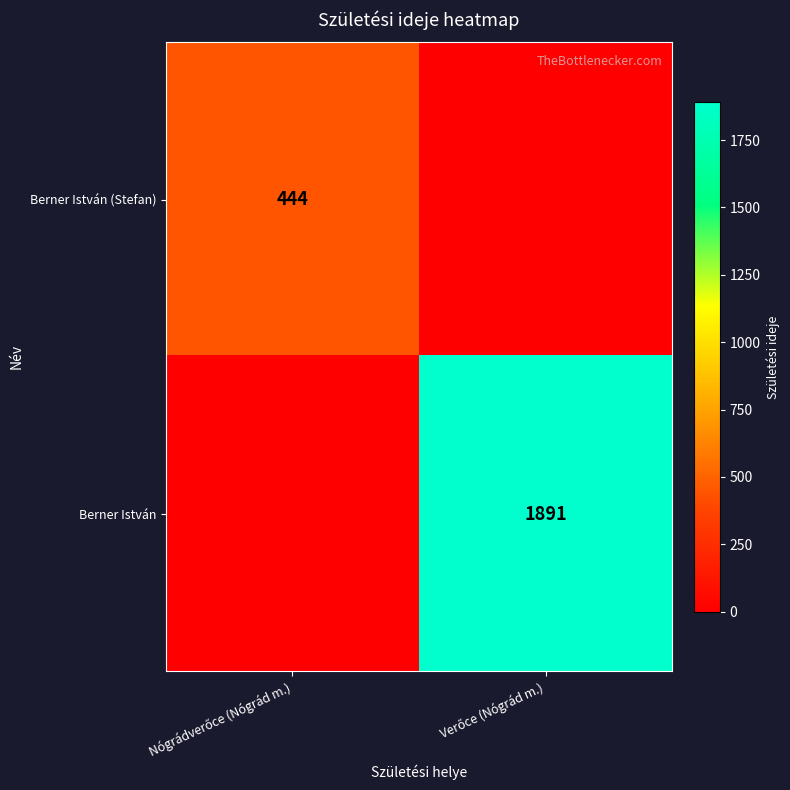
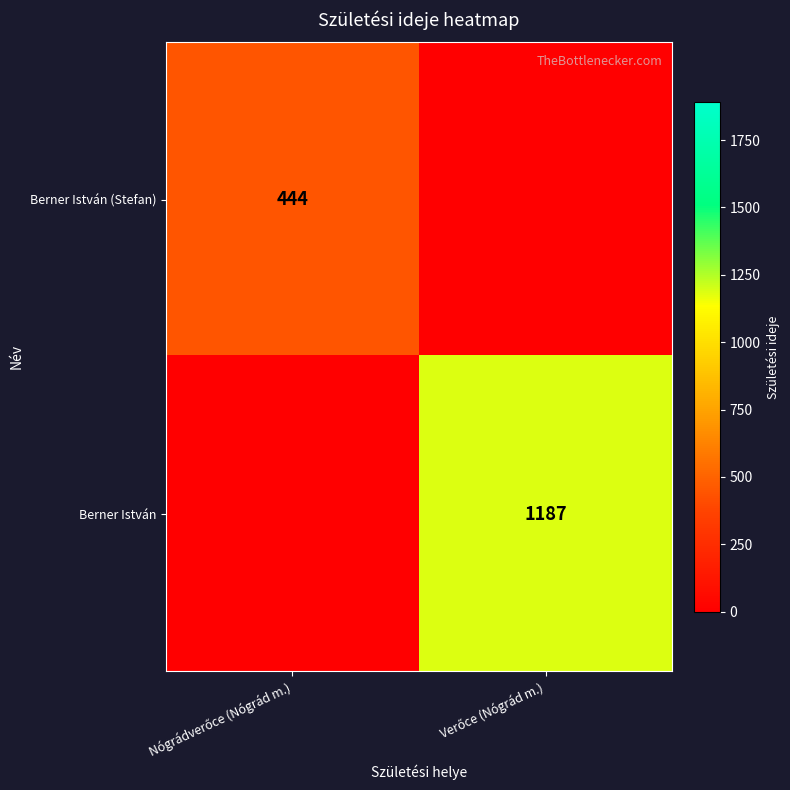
Berner István, Verőce (Nógrád m.): 1891 -> 1187
